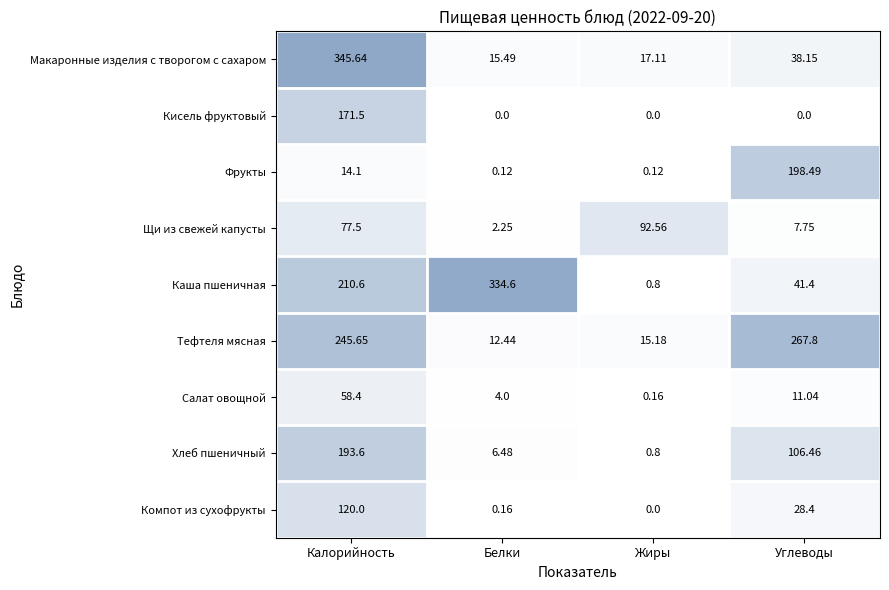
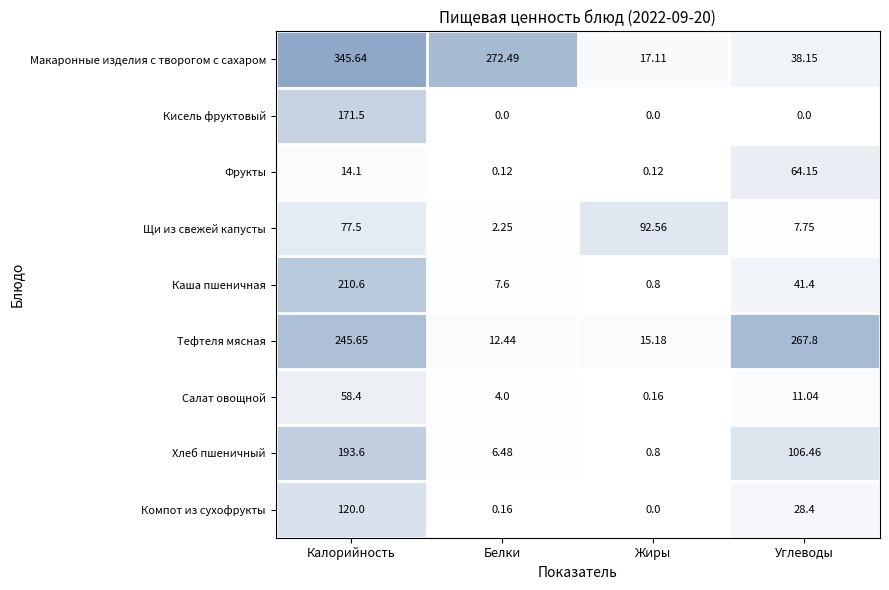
Макаронные изделия с творогом с сахаром, Белки: 15.49 -> 272.49
Фрукты, Углеводы: 198.49 -> 64.15
Каша пшеничная, Белки: 334.6 -> 7.6
